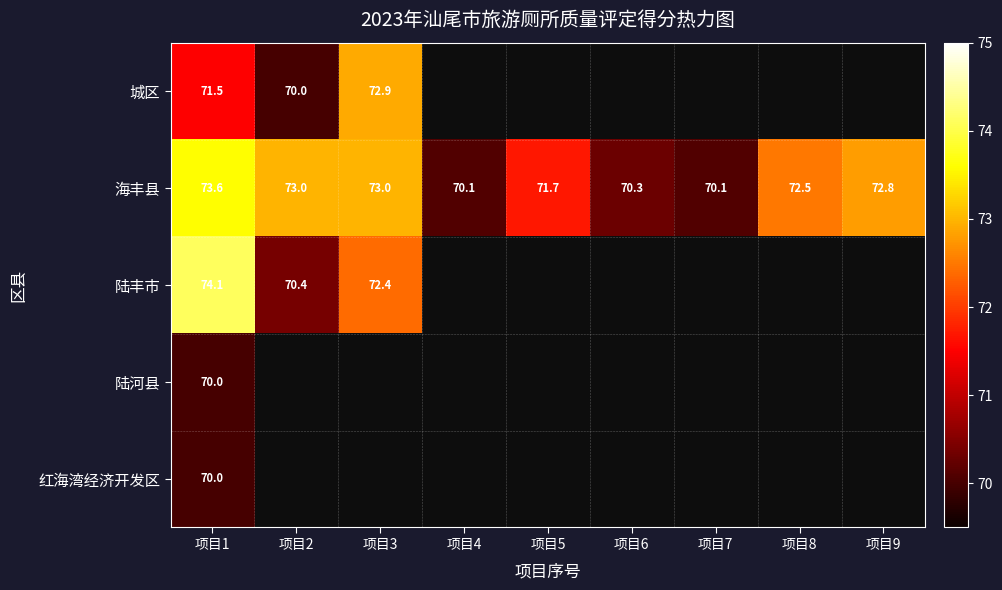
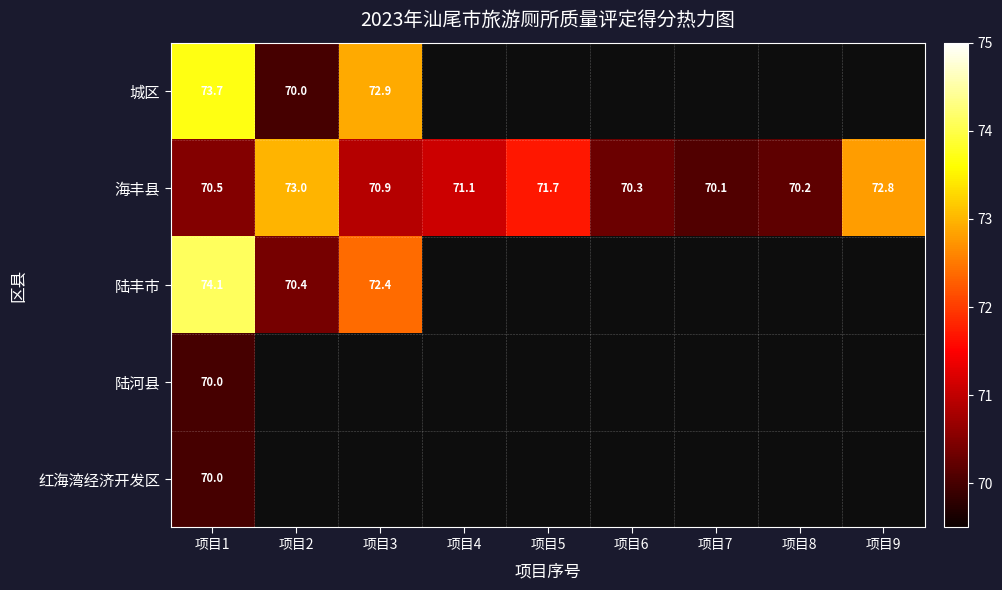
城区, 项目1: 71.5 -> 73.7
海丰县, 项目1: 73.6 -> 70.5
海丰县, 项目3: 73.0 -> 70.9
海丰县, 项目4: 70.1 -> 71.1
海丰县, 项目8: 72.5 -> 70.2
